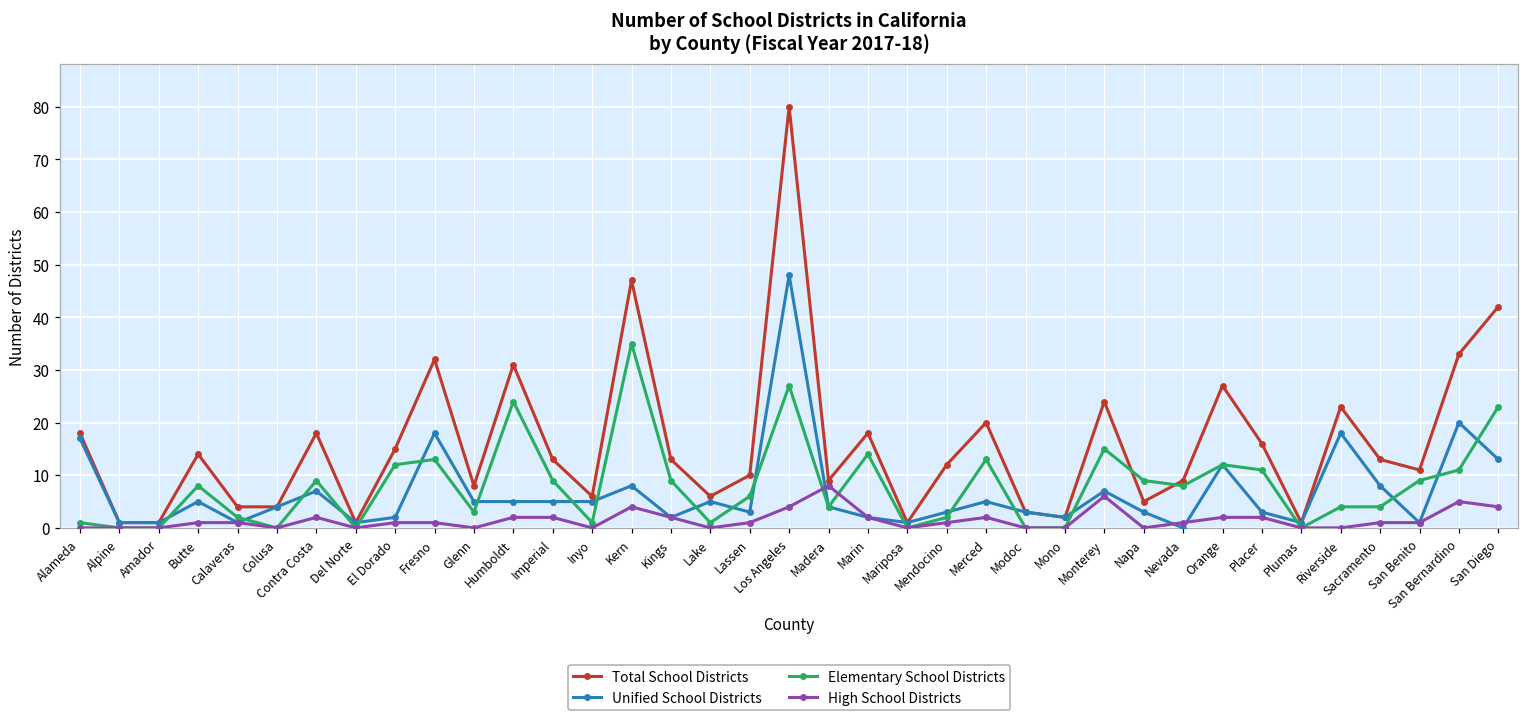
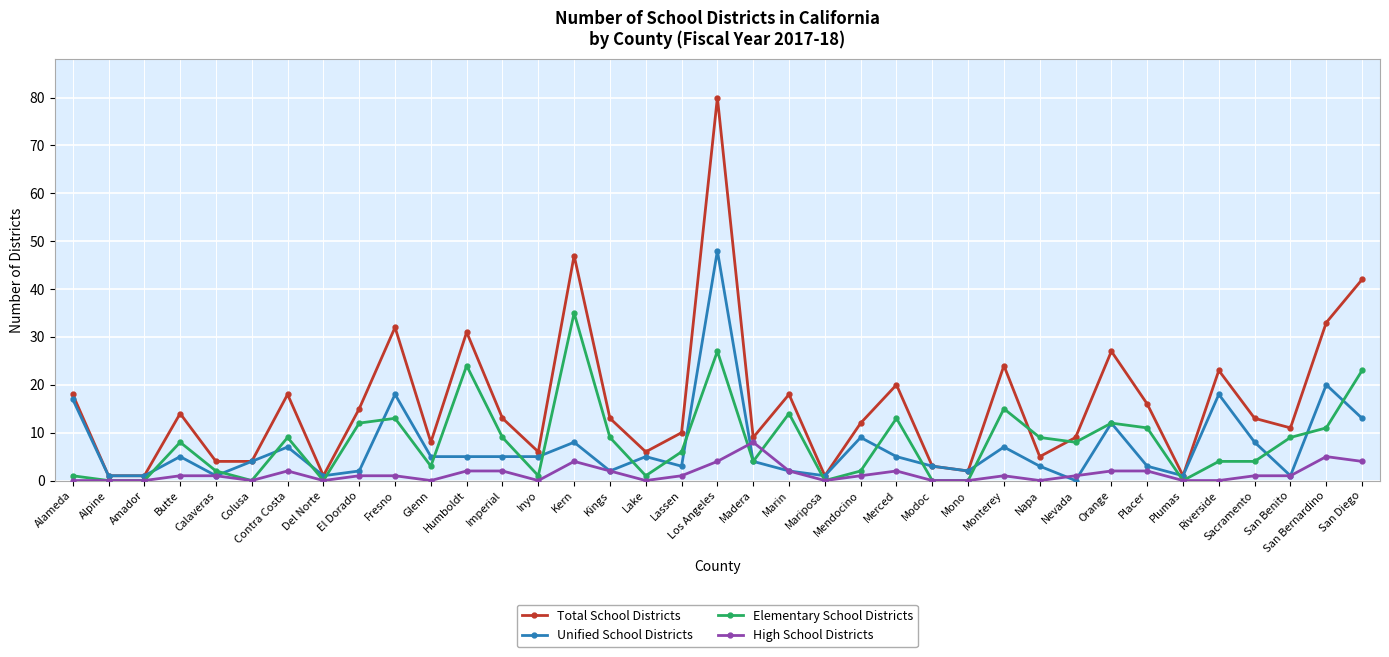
Unified School Districts, Mendocino: 3 -> 9
High School Districts, Monterey: 6 -> 1
